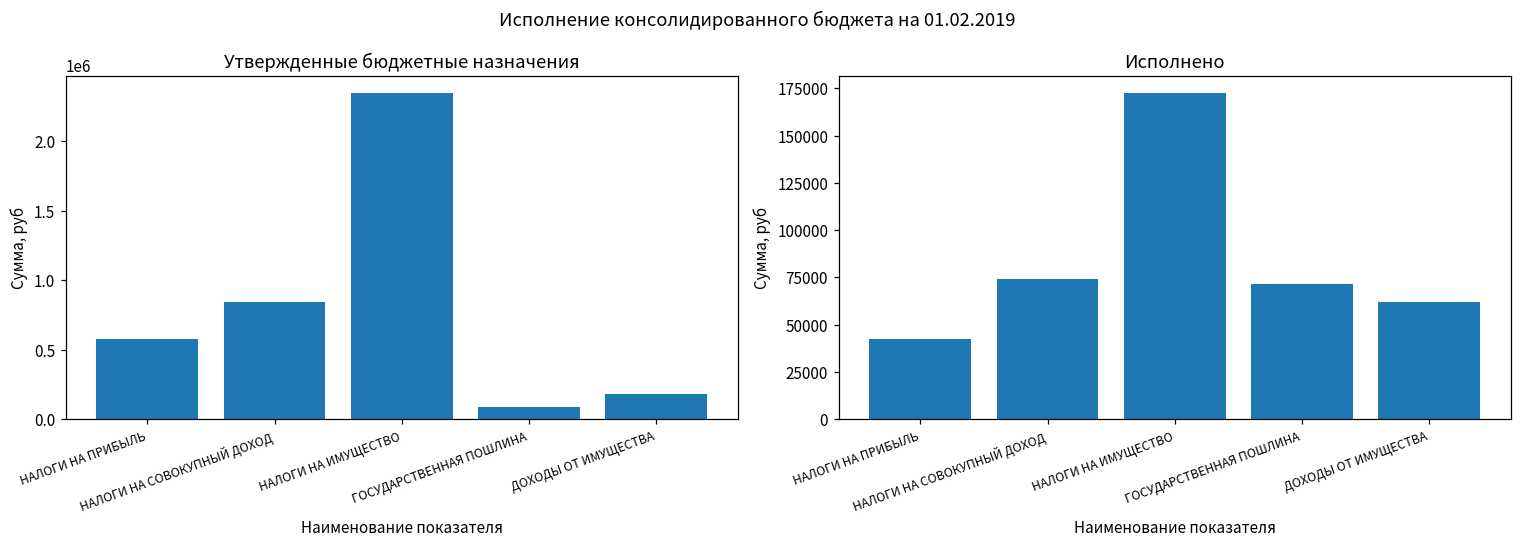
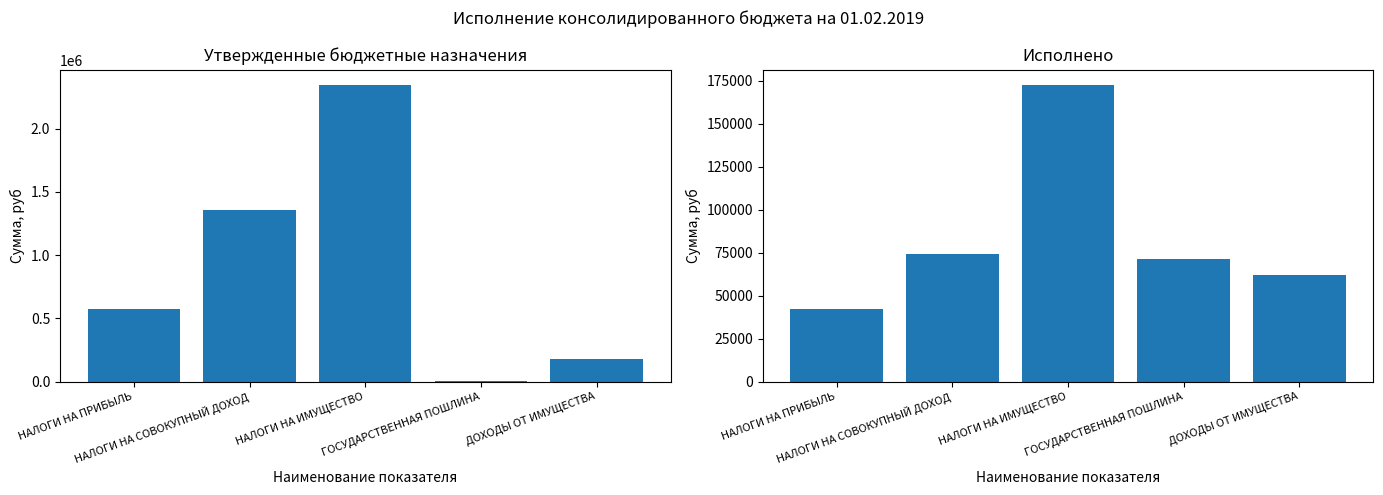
Утвержденные бюджетные назначения, НАЛОГИ НА СОВОКУПНЫЙ ДОХОД: 840000 -> 1350000
Утвержденные бюджетные назначения, ГОСУДАРСТВЕННАЯ ПОШЛИНА: 90000 -> 10000
